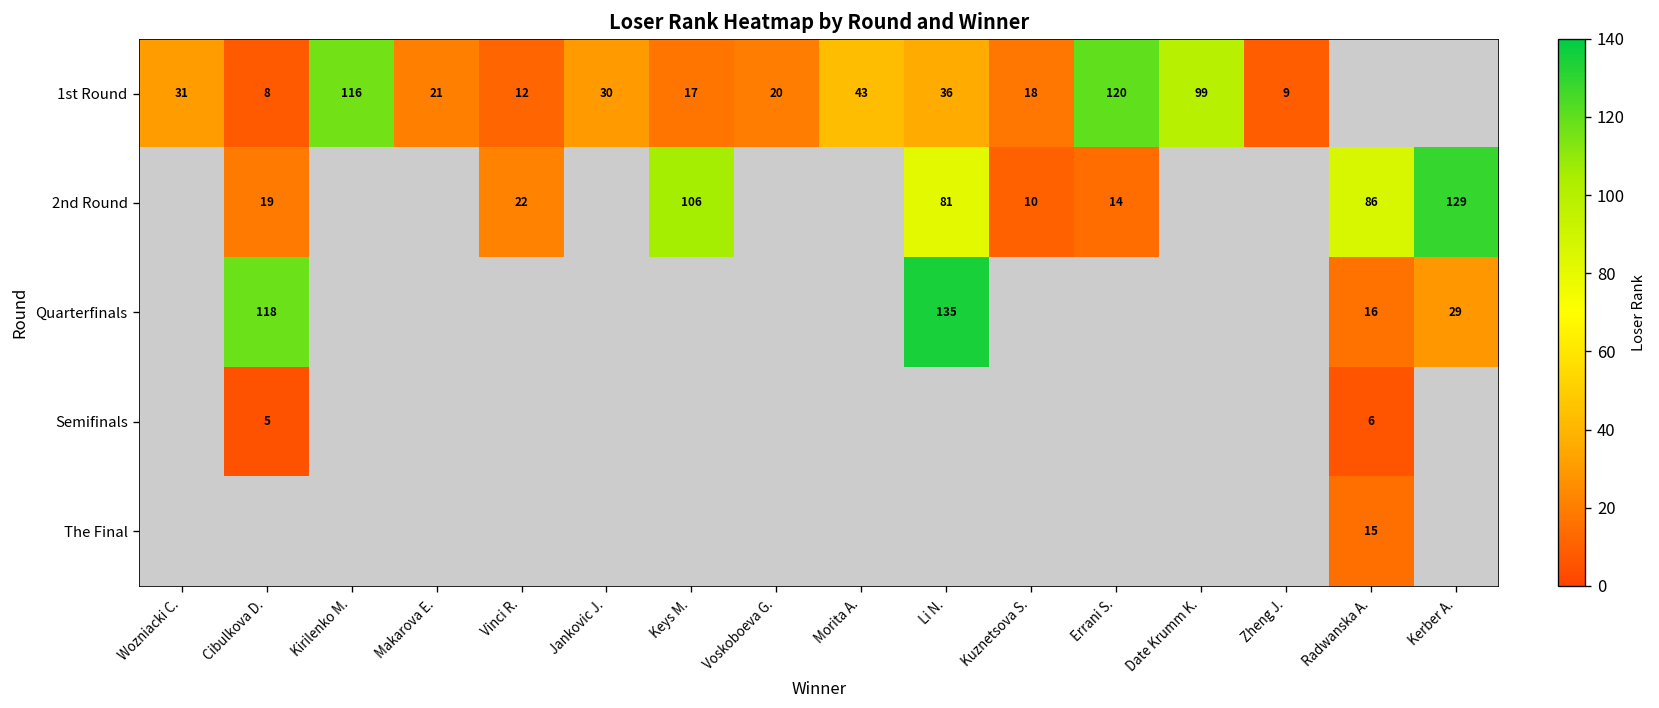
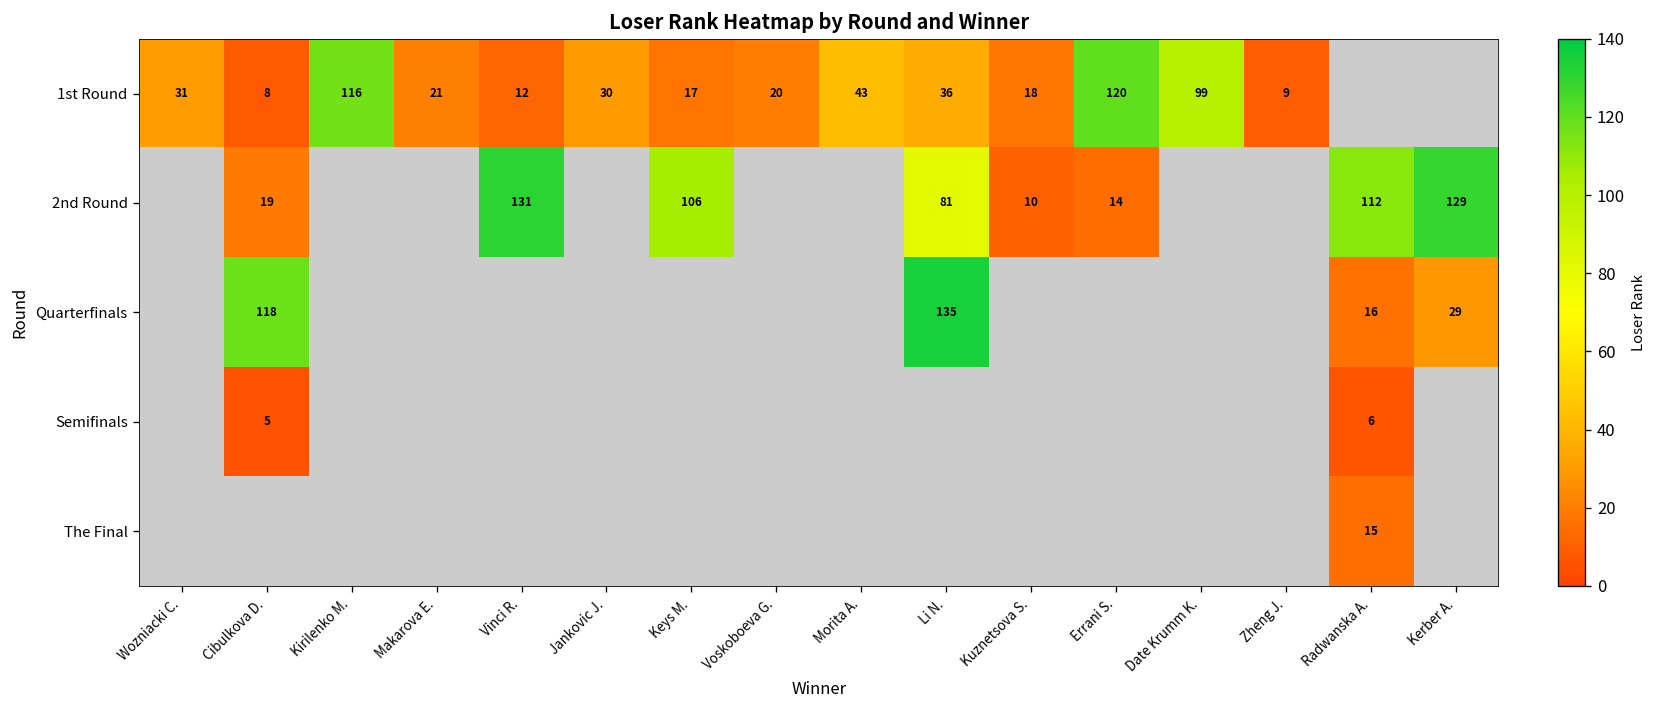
2nd Round, Vinci R.: 22 -> 131
2nd Round, Radwanska A.: 86 -> 112
